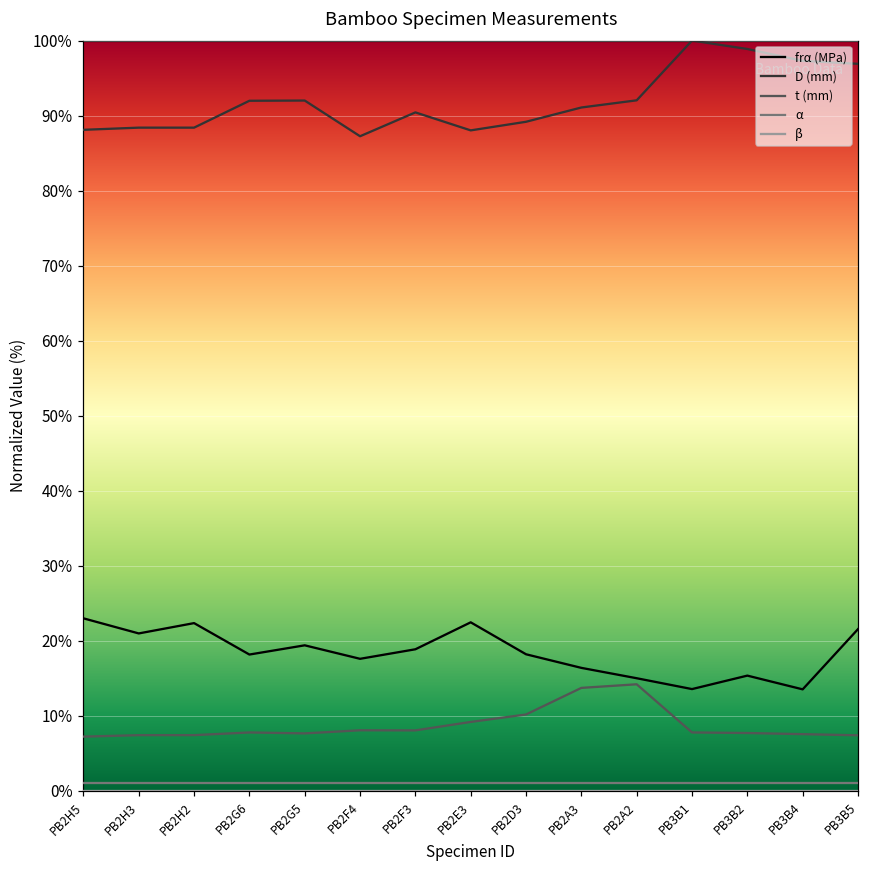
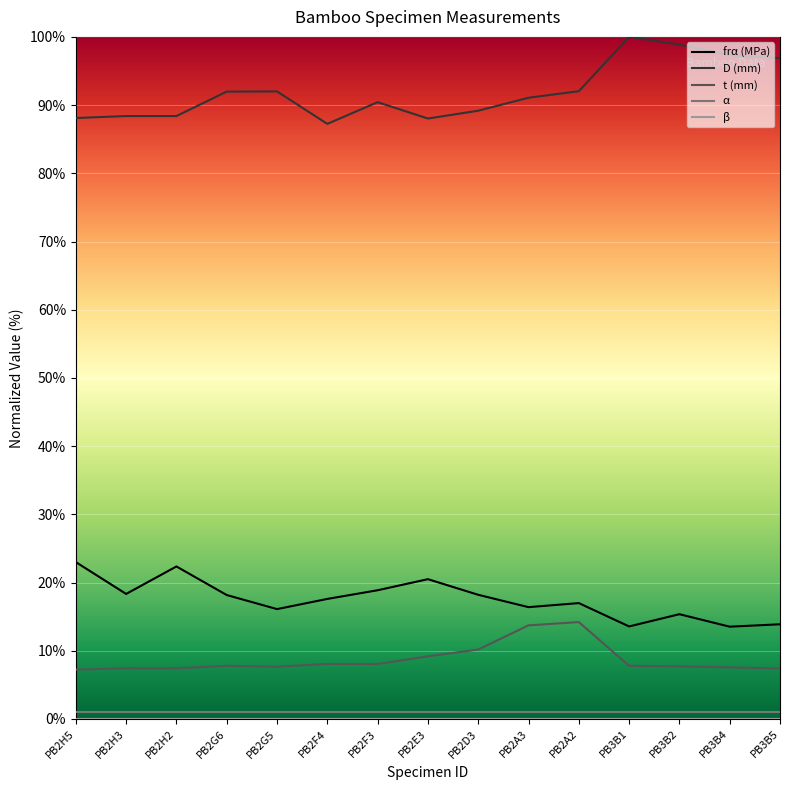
frα (MPa), PB2H3: 21% -> 18%
frα (MPa), PB2G5: 19% -> 16%
frα (MPa), PB2E3: 22% -> 20%
frα (MPa), PB2A2: 15% -> 17%
frα (MPa), PB3B5: 22% -> 14%
